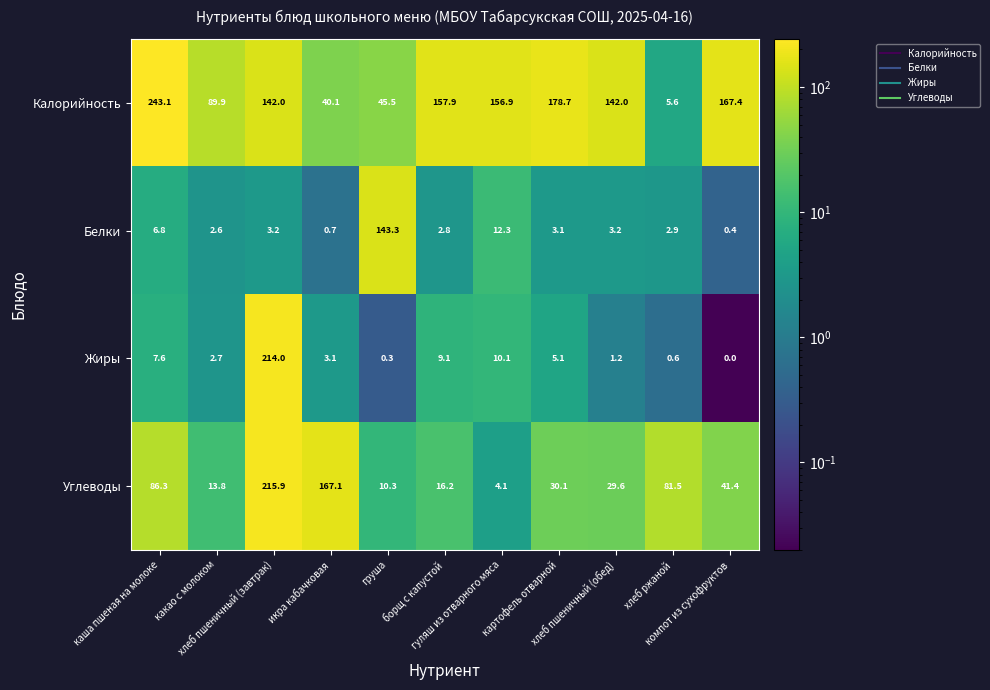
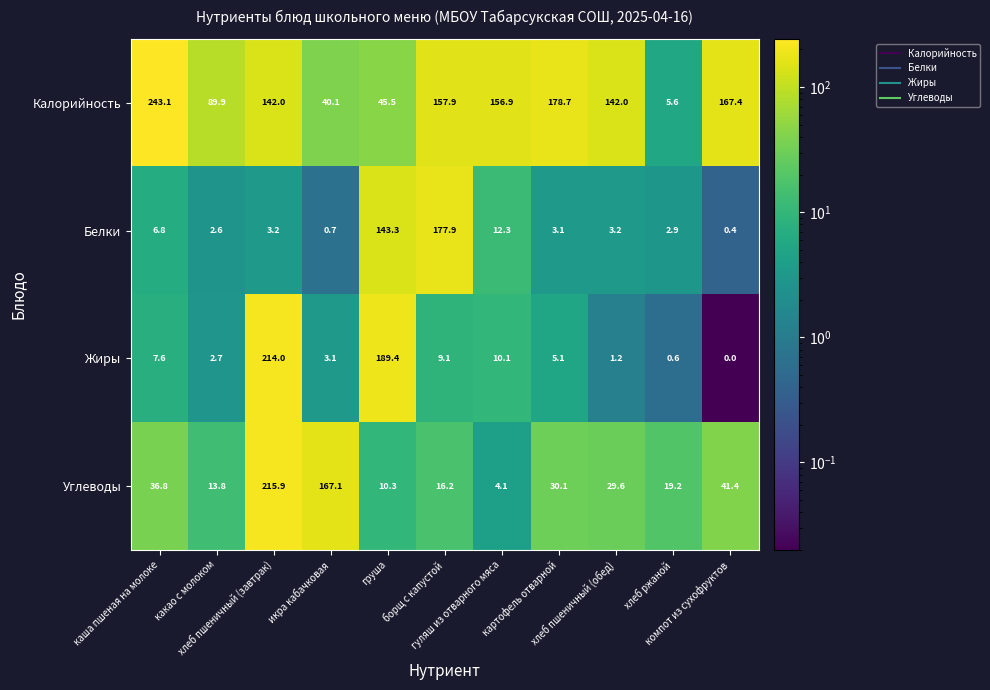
Белки, борщ с капустой: 2.8 -> 177.9
Жиры, груша: 0.3 -> 189.4
Углеводы, каша пшеная на молоке: 86.3 -> 36.8
Углеводы, хлеб ржаной: 81.5 -> 19.2
